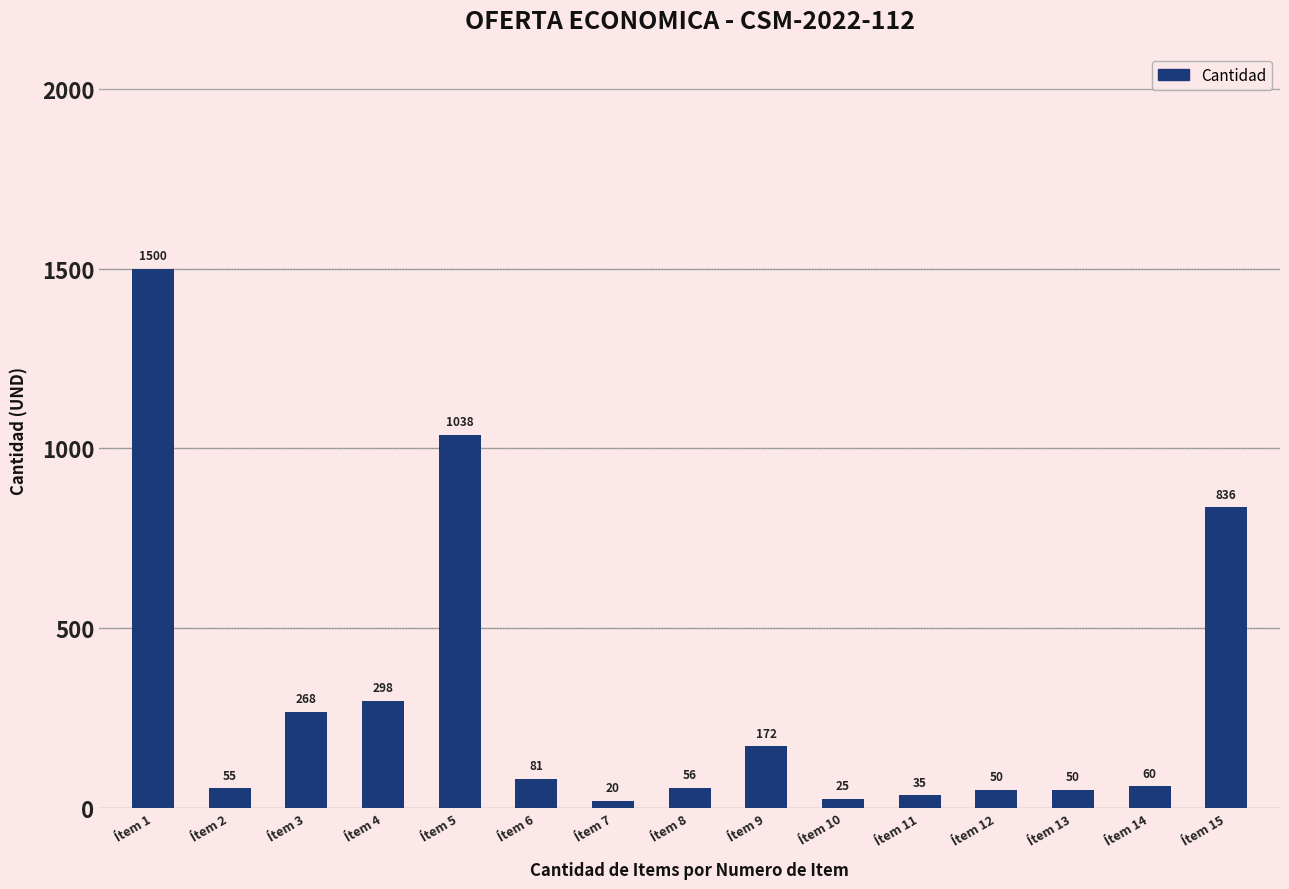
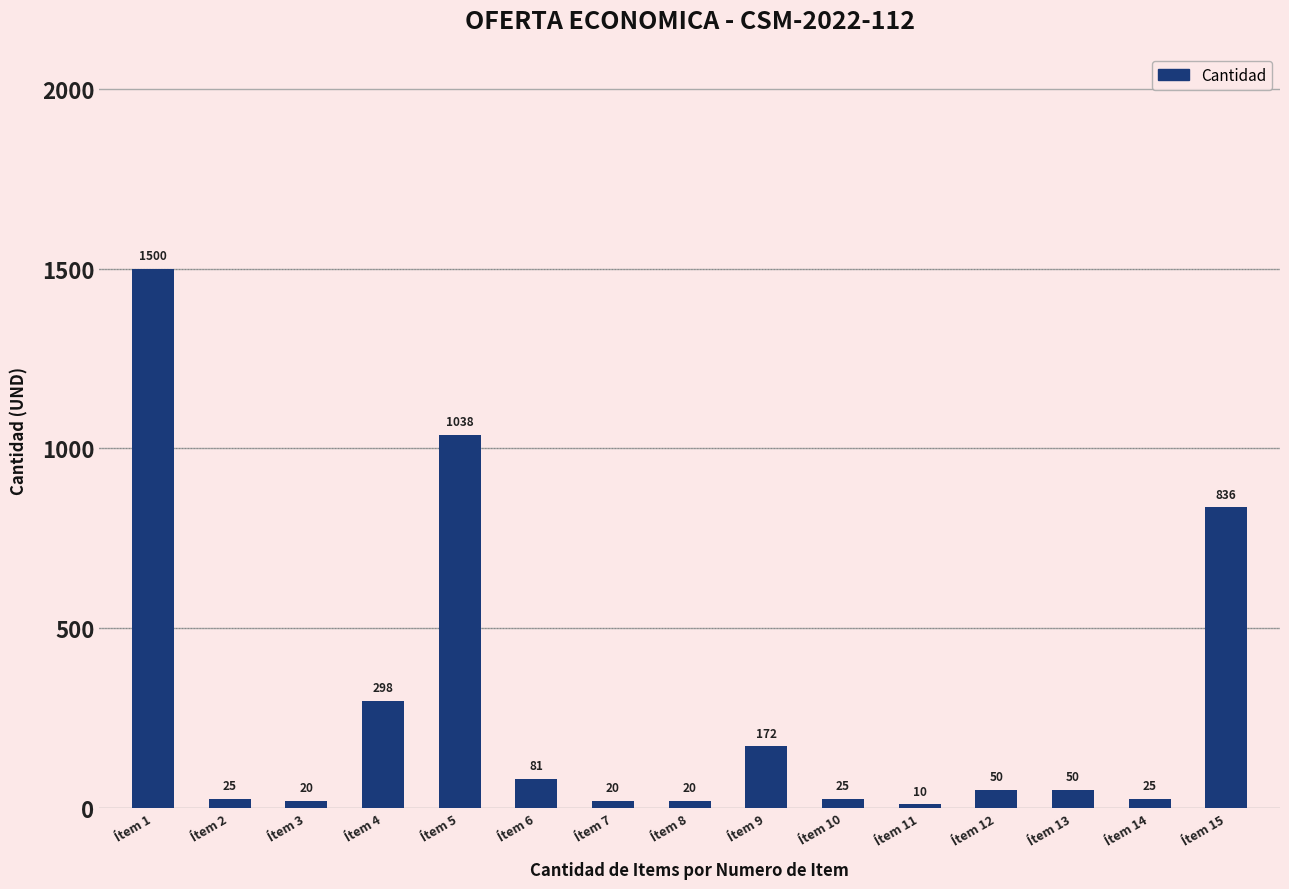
Ítem 2: 55 -> 25
Ítem 3: 268 -> 20
Ítem 8: 56 -> 20
Ítem 11: 35 -> 10
Ítem 14: 60 -> 25
